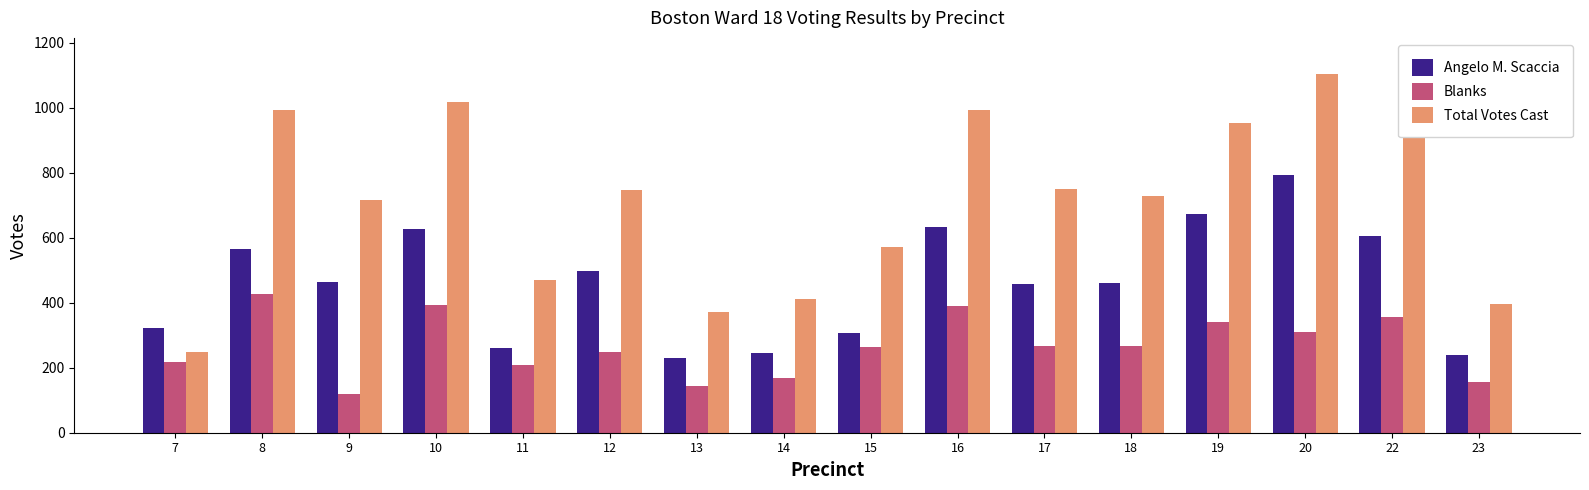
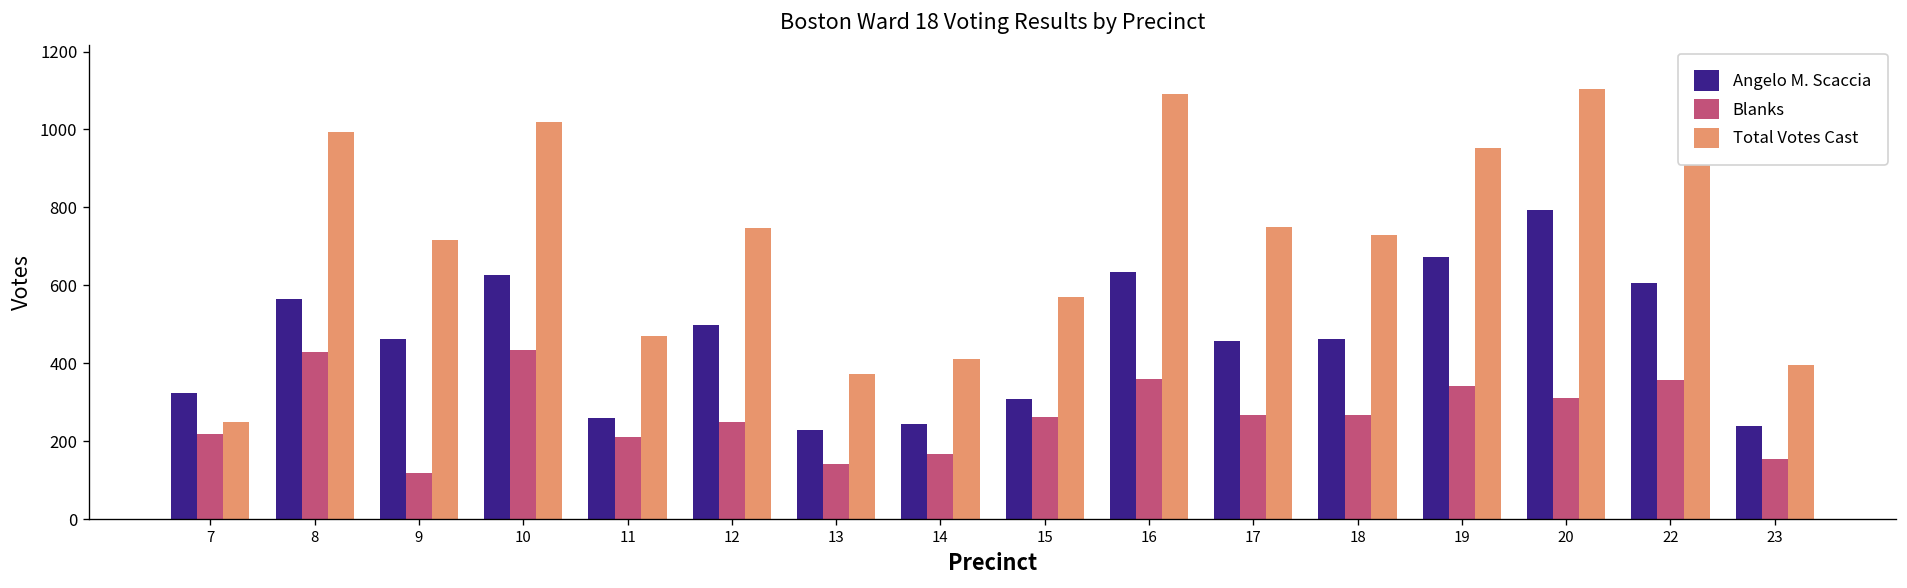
Blanks, 10: 390 -> 430
Blanks, 16: 390 -> 360
Total Votes Cast, 16: 990 -> 1090
